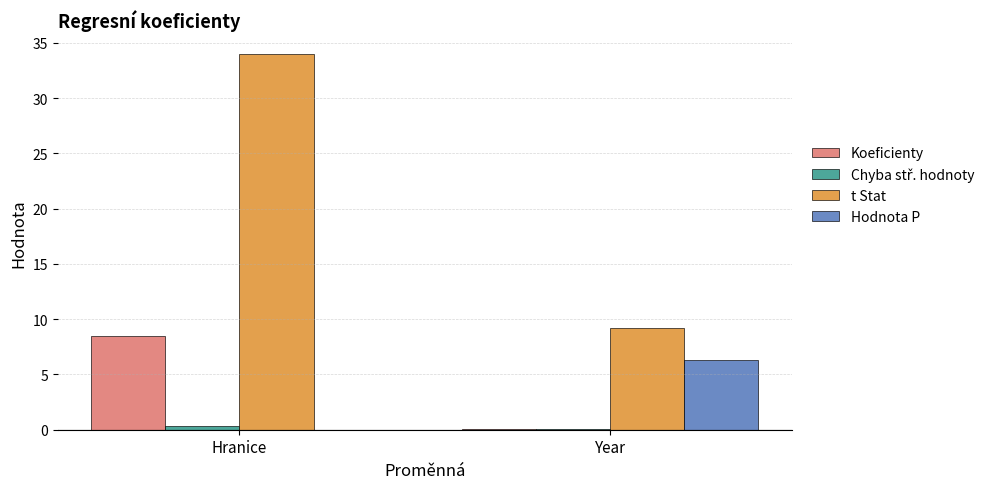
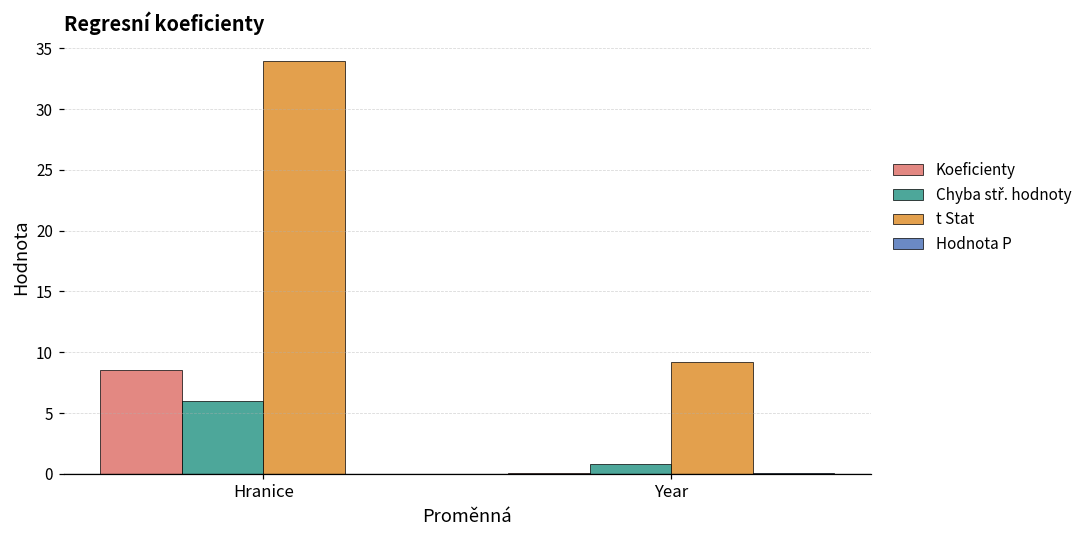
Chyba stř. hodnoty, Hranice: 0.3 -> 6.0
Chyba stř. hodnoty, Year: 0.0 -> 0.8
Hodnota P, Year: 6.3 -> 0.1
